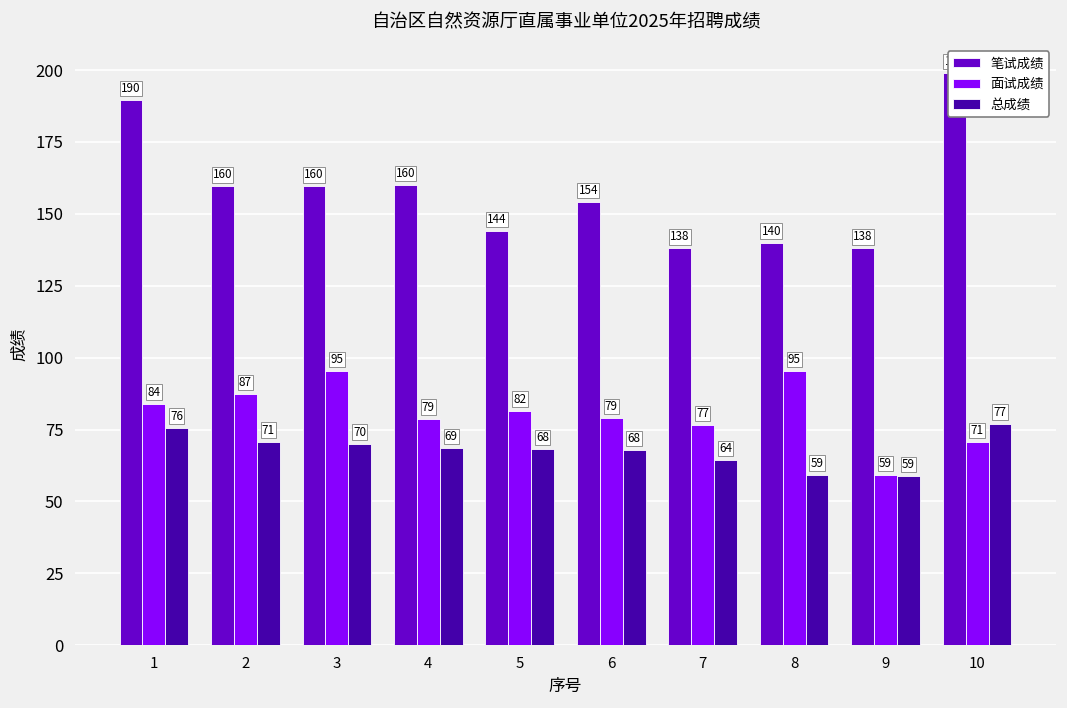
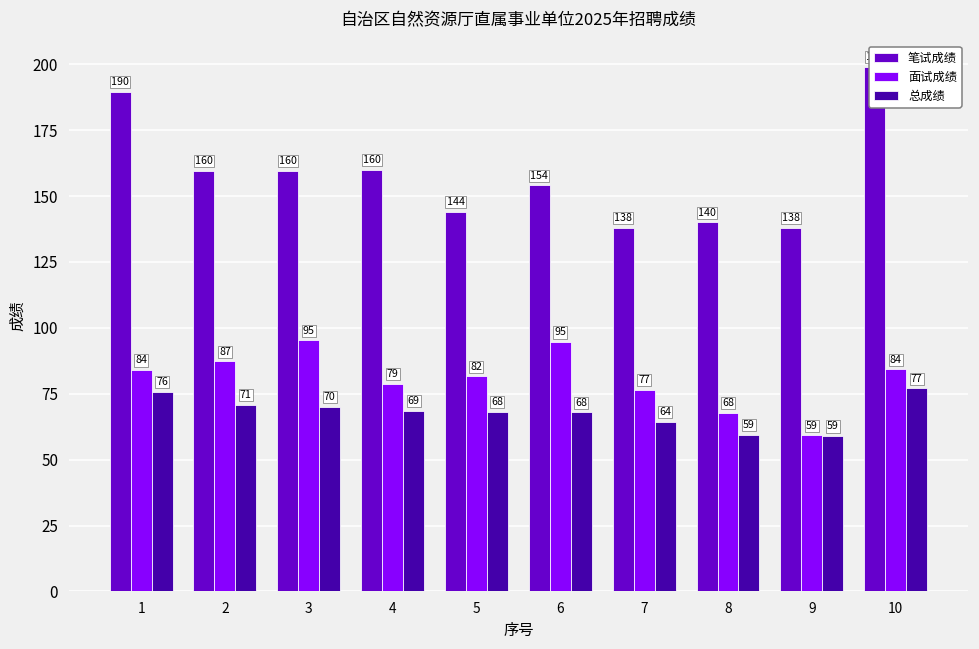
面试成绩, 6: 79 -> 95
面试成绩, 8: 95 -> 68
面试成绩, 10: 71 -> 84
